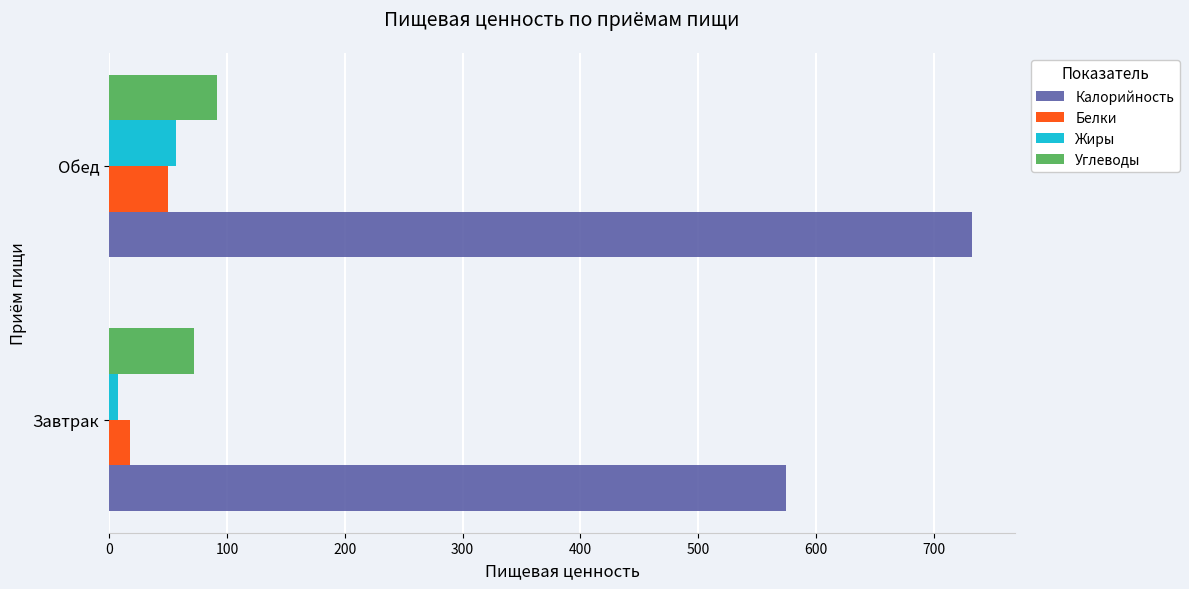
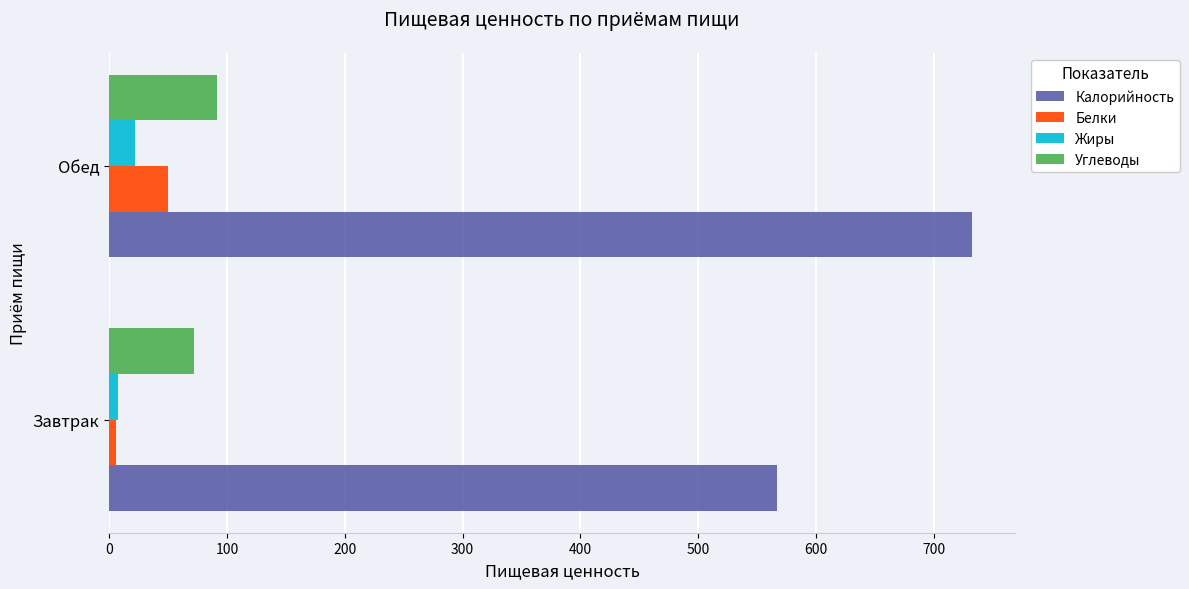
Жиры, Обед: 57 -> 22
Белки, Завтрак: 18 -> 6
Калорийность, Завтрак: 574 -> 567
